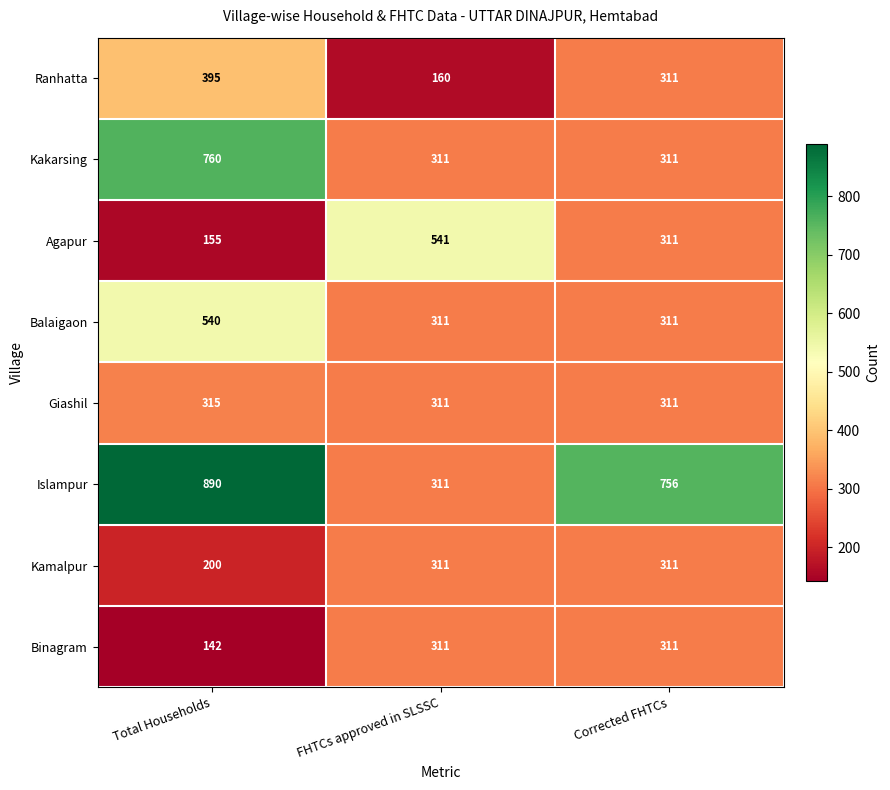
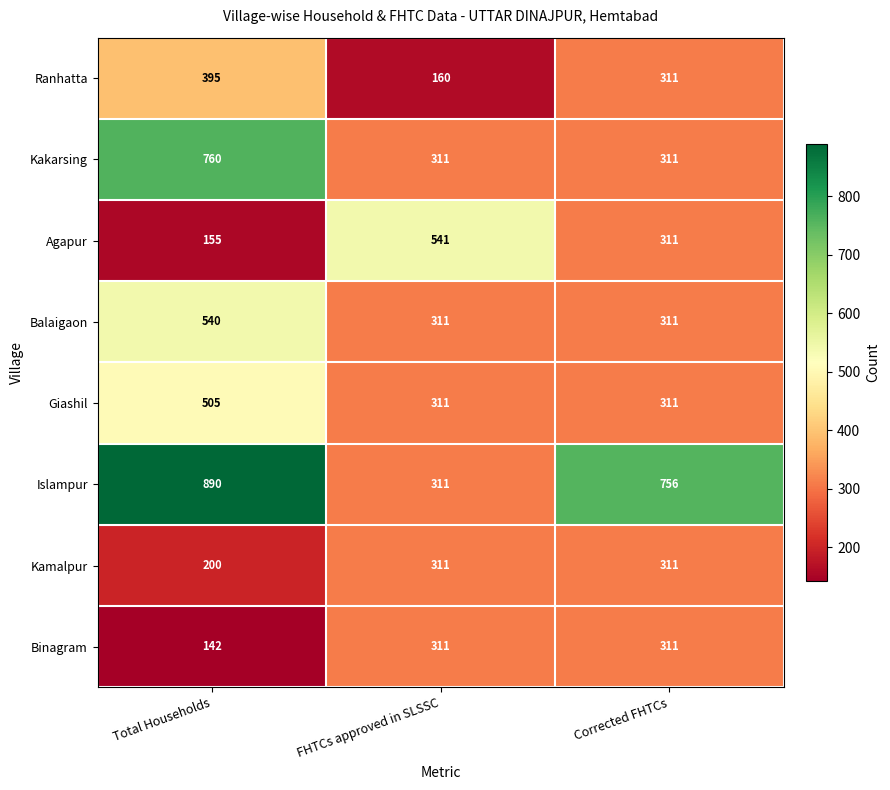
Giashil, Total Households: 315 -> 505
